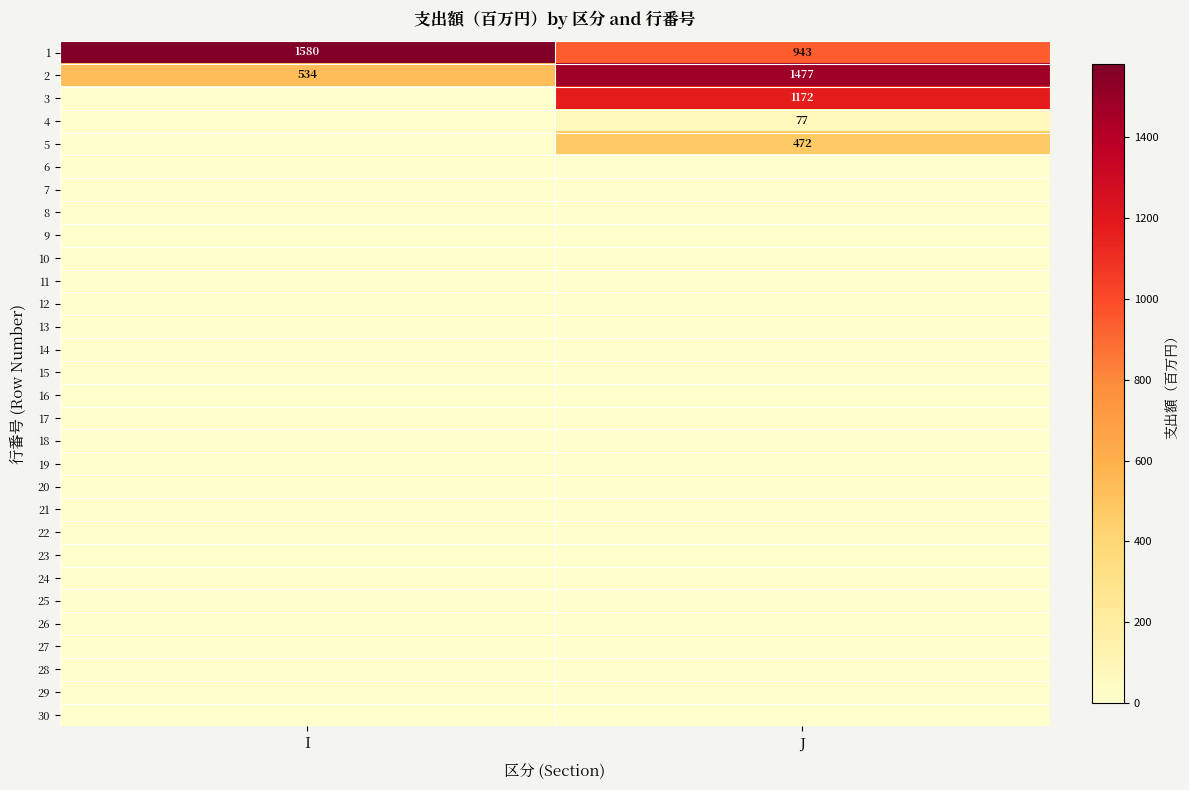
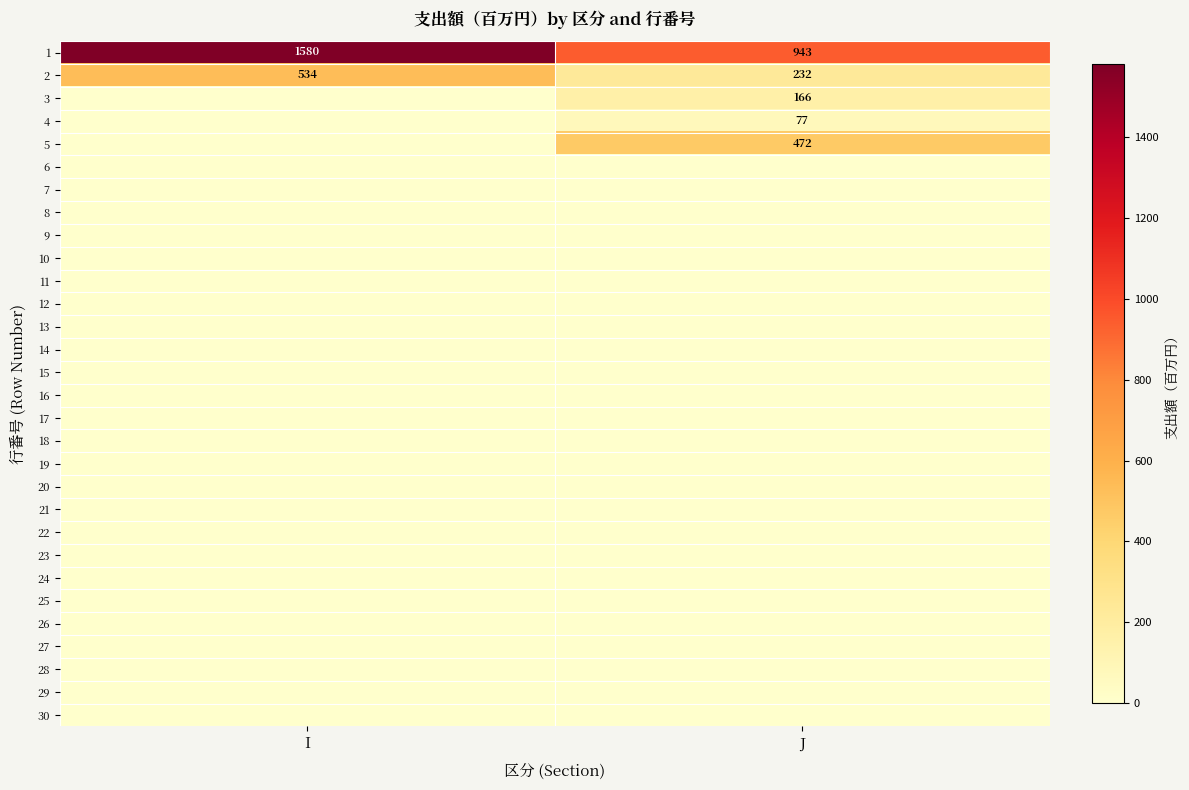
2, J: 1477 -> 232
3, J: 1172 -> 166
